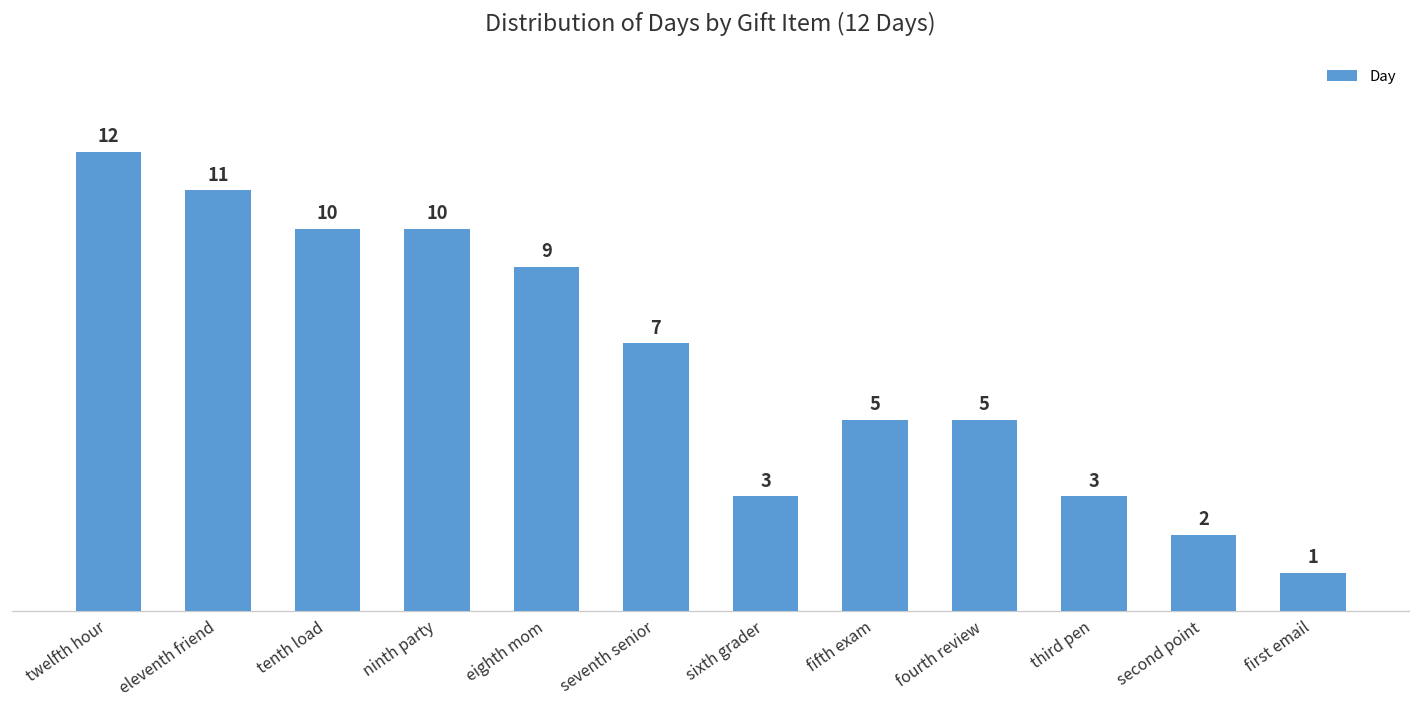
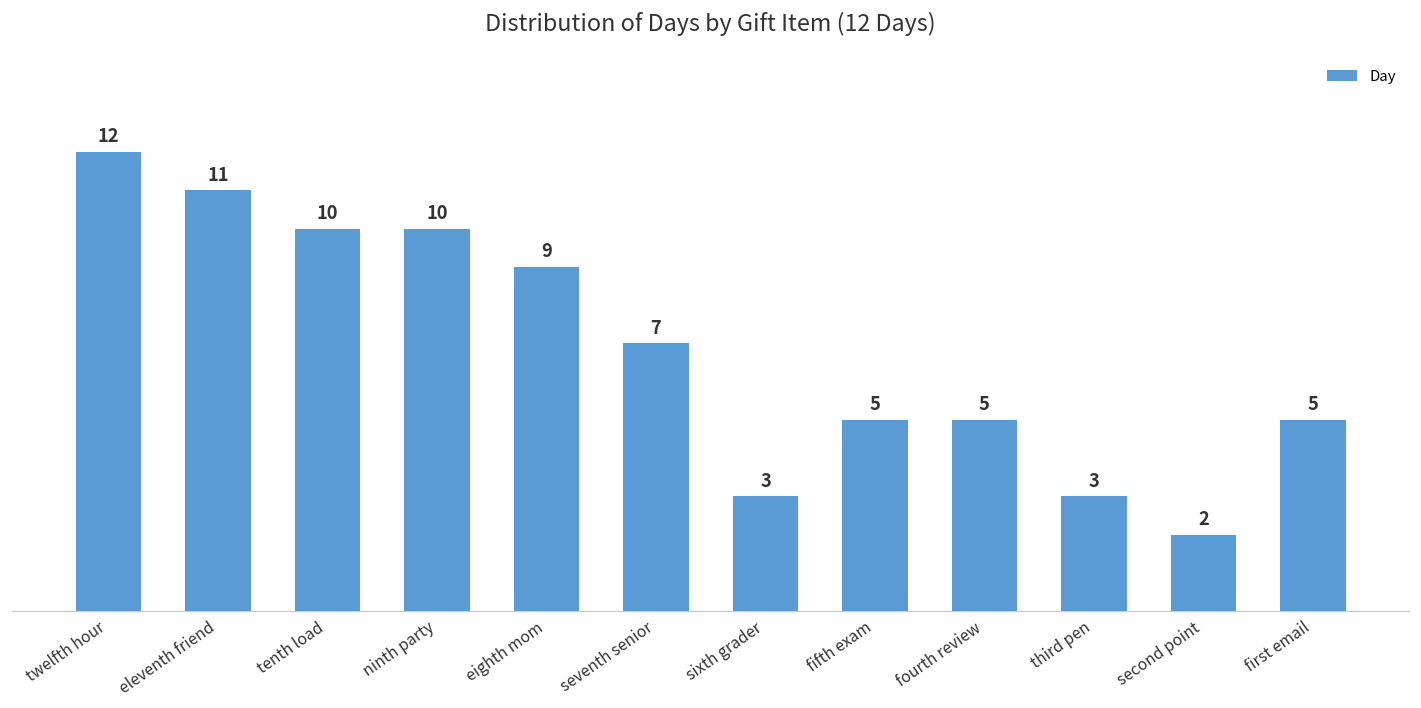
first email: 1 -> 5
